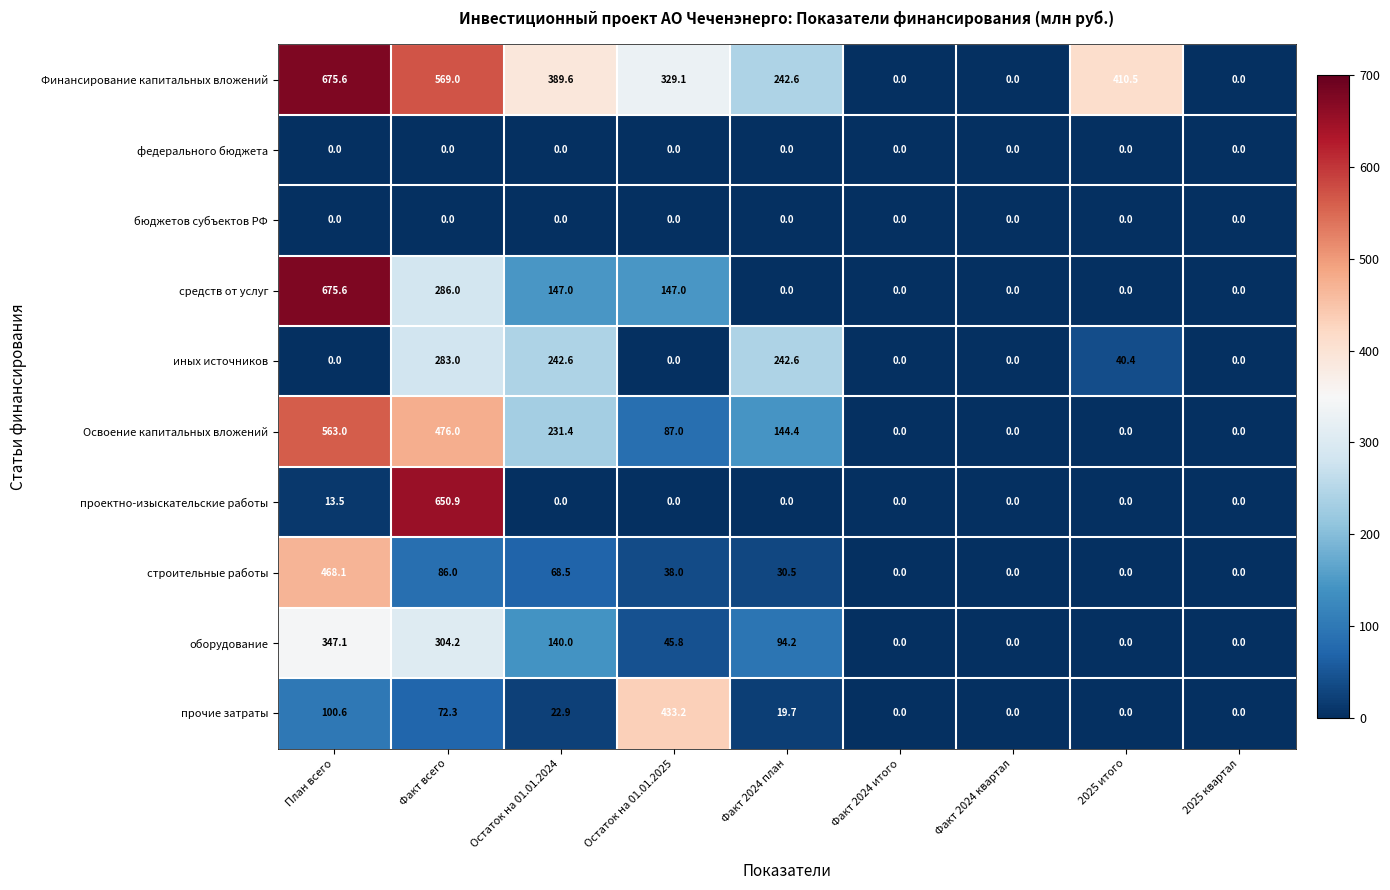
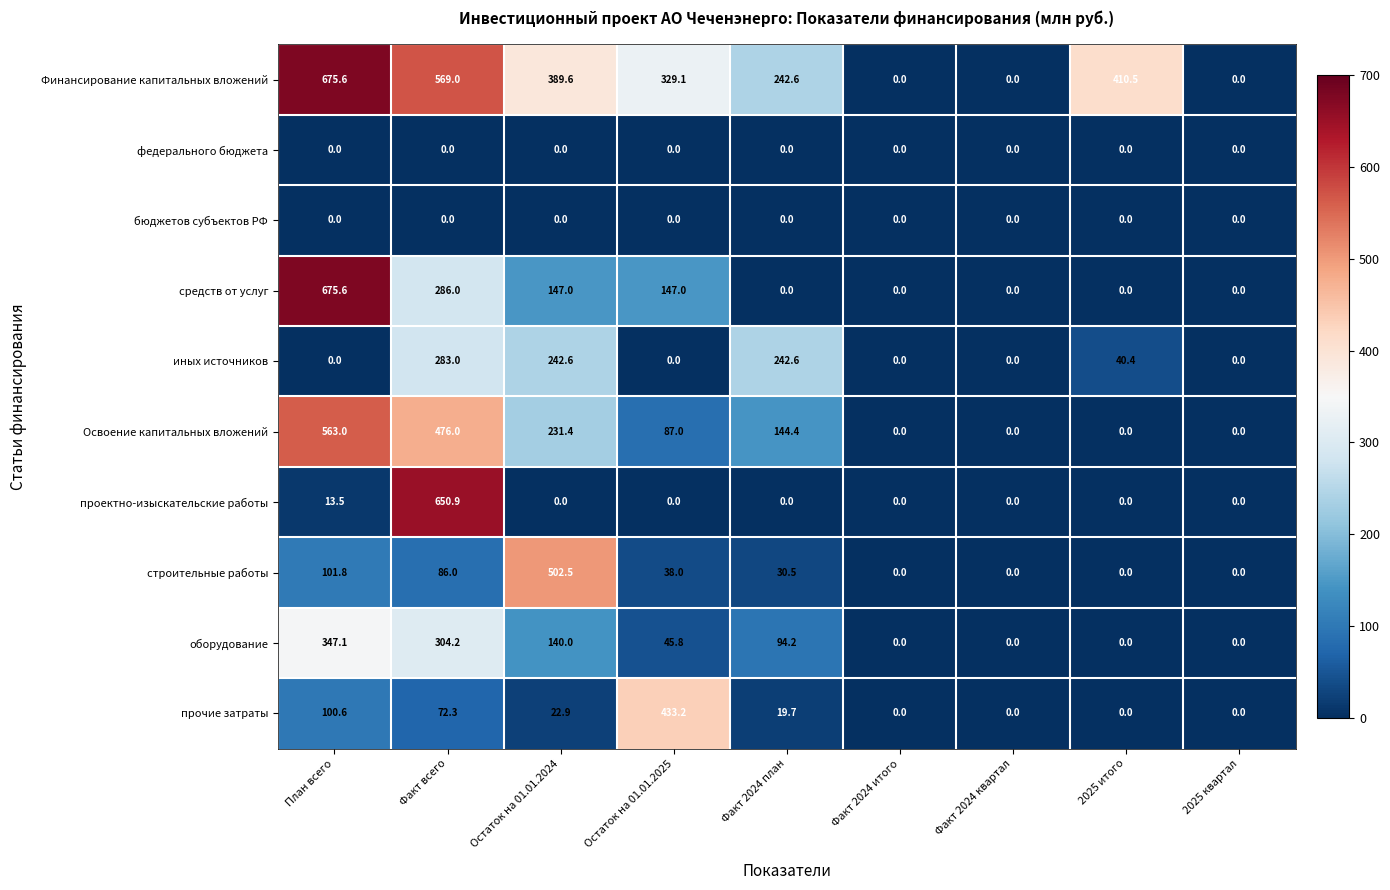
строительные работы, План всего: 468.1 -> 101.8
строительные работы, Остаток на 01.01.2024: 68.5 -> 502.5
